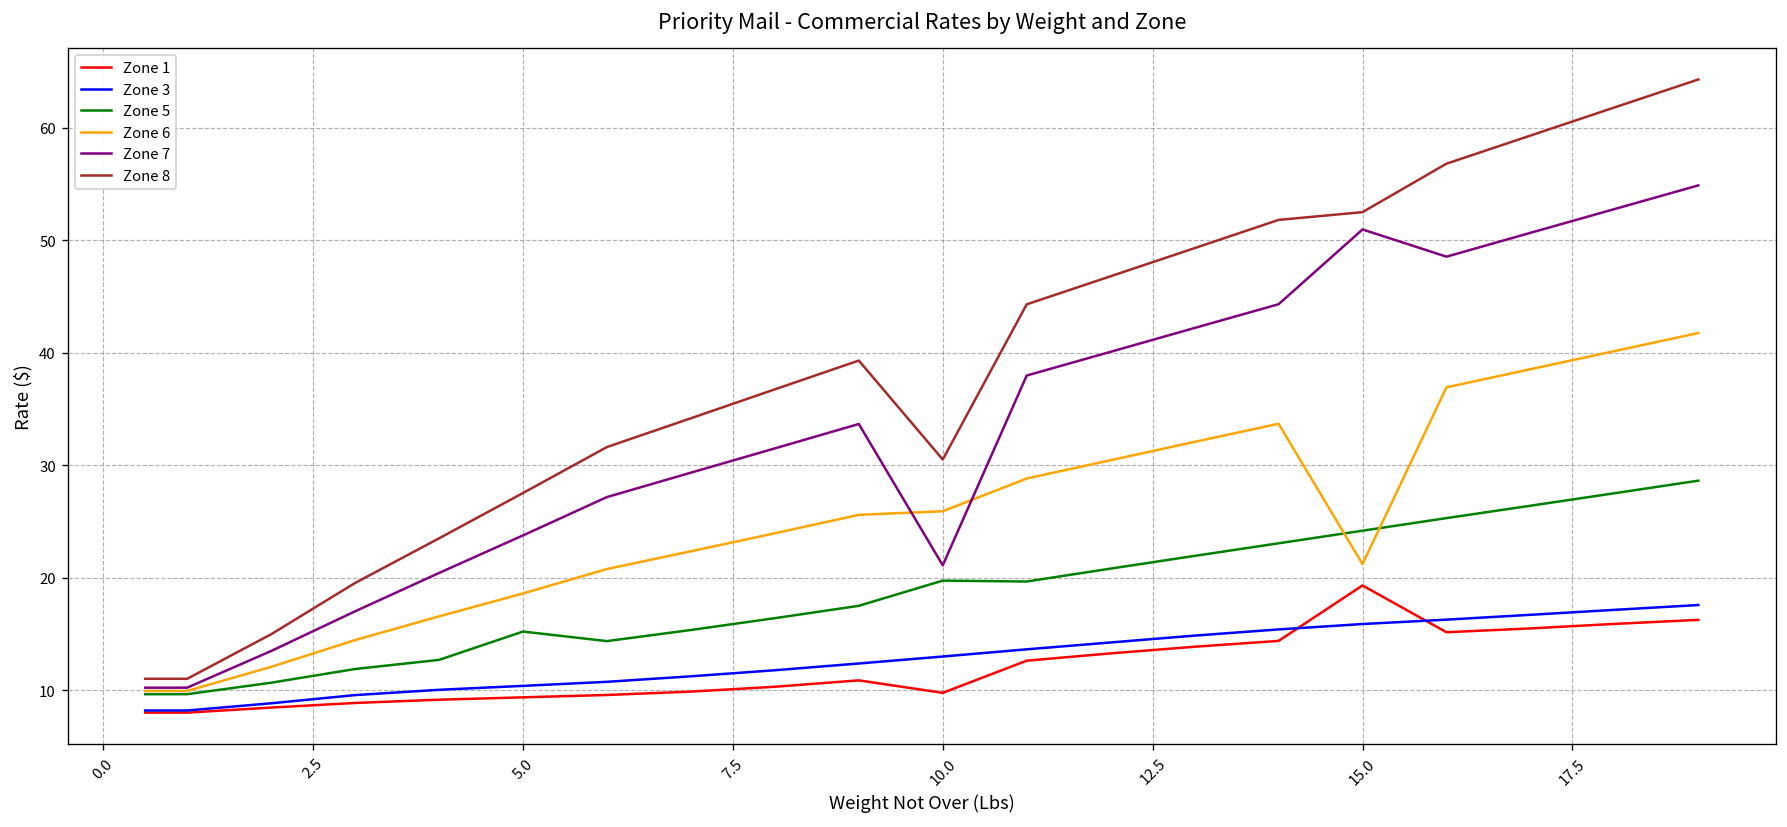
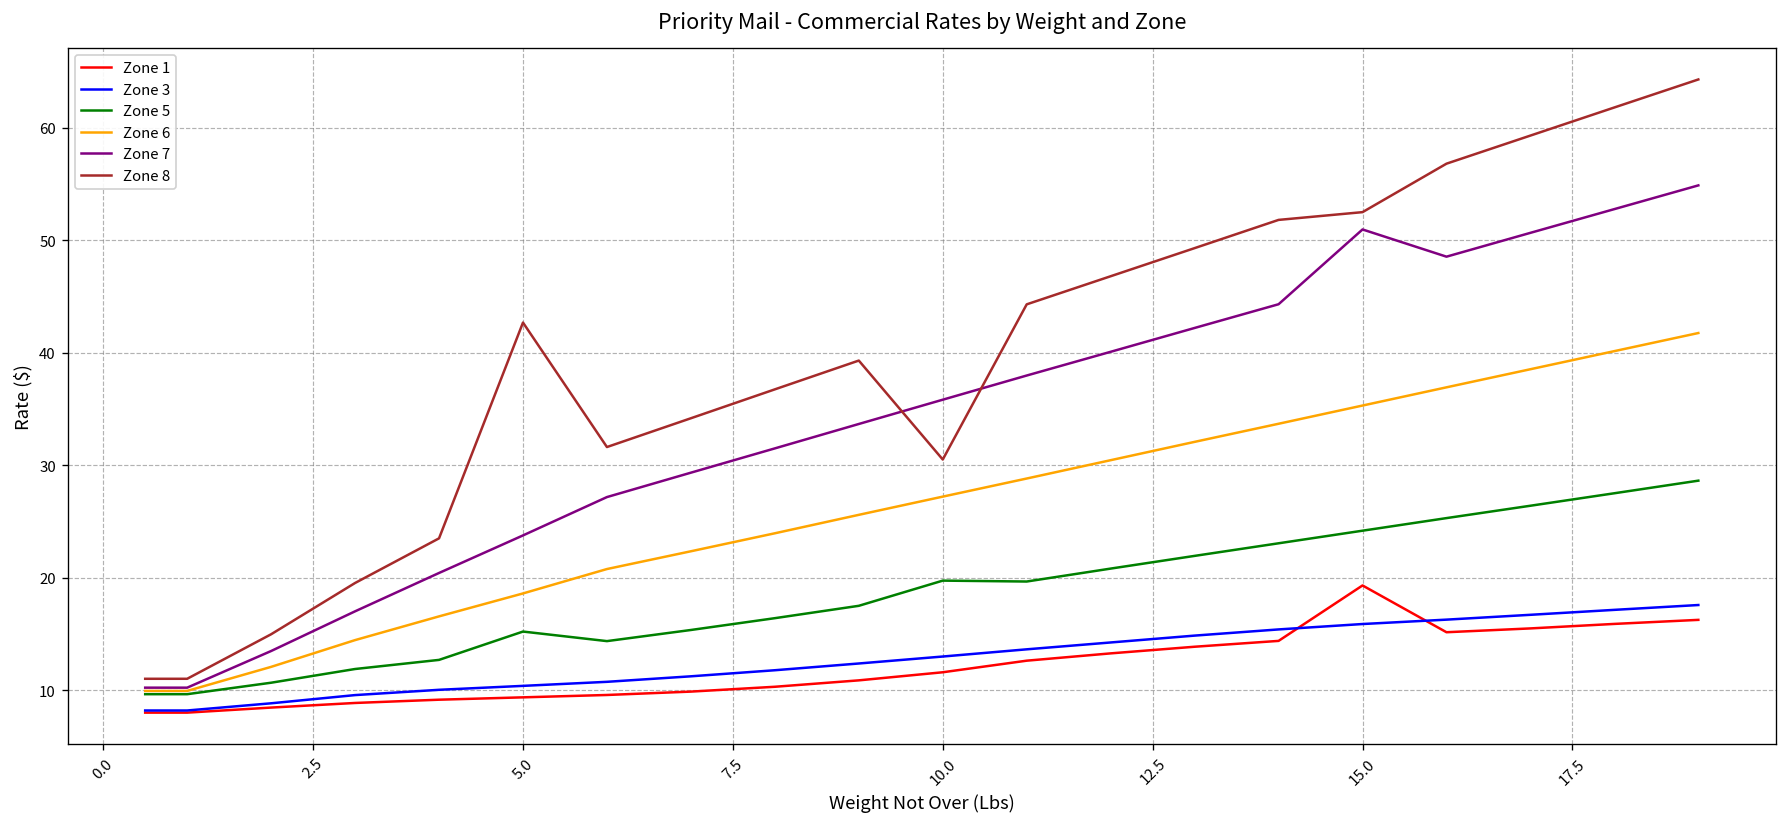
Zone 8, 5.0: 28 -> 43
Zone 1, 10.0: 10 -> 12
Zone 6, 10.0: 26 -> 27
Zone 7, 10.0: 21 -> 36
Zone 6, 15.0: 21 -> 35
